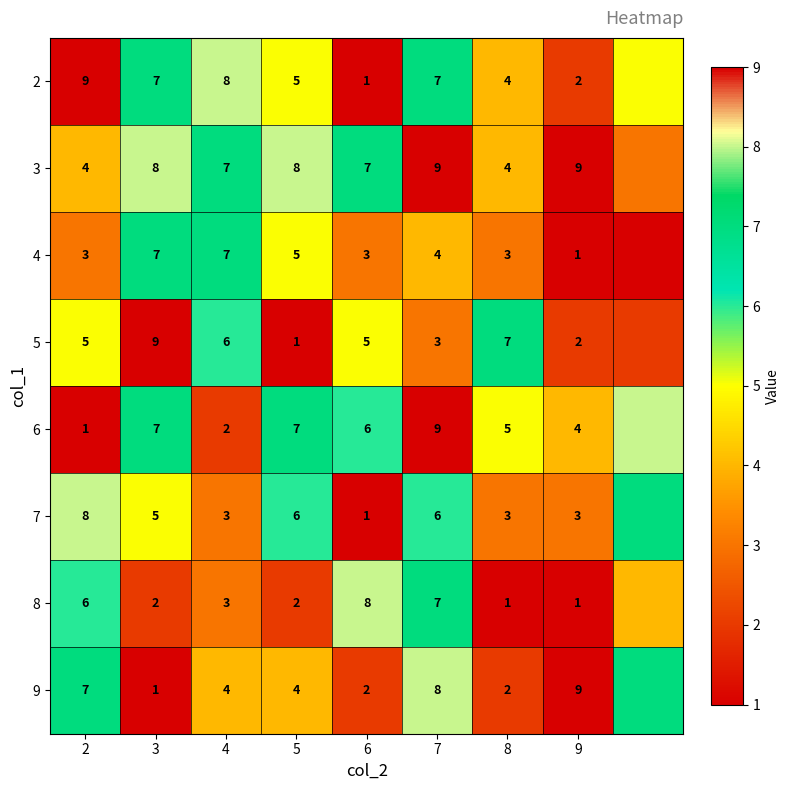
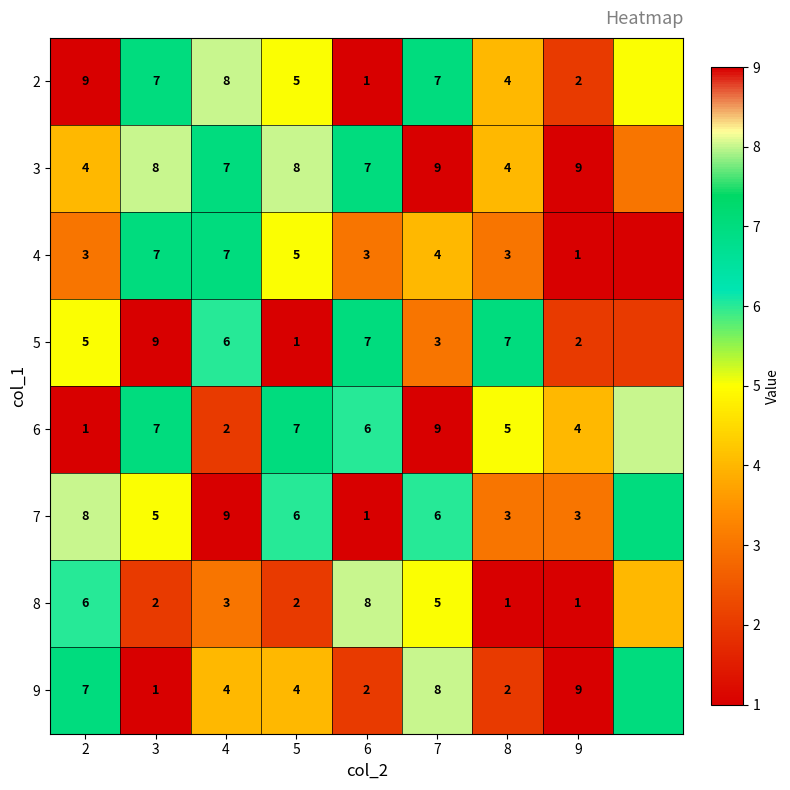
5, 6: 5 -> 7
7, 4: 3 -> 9
8, 7: 7 -> 5
